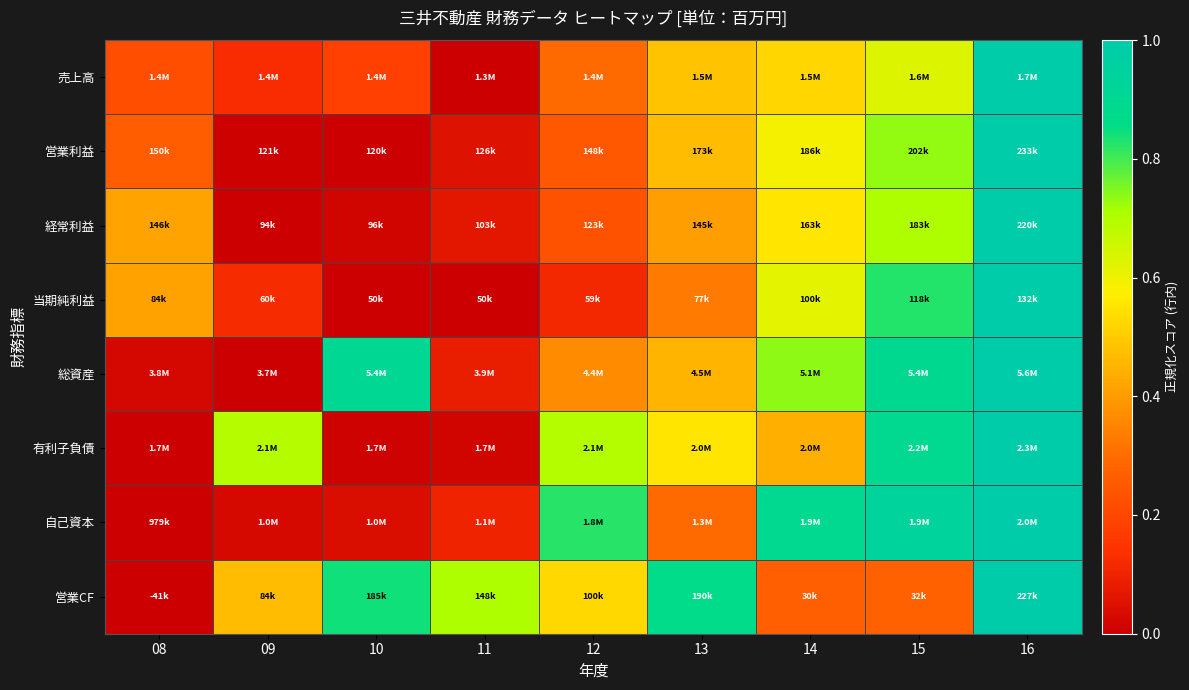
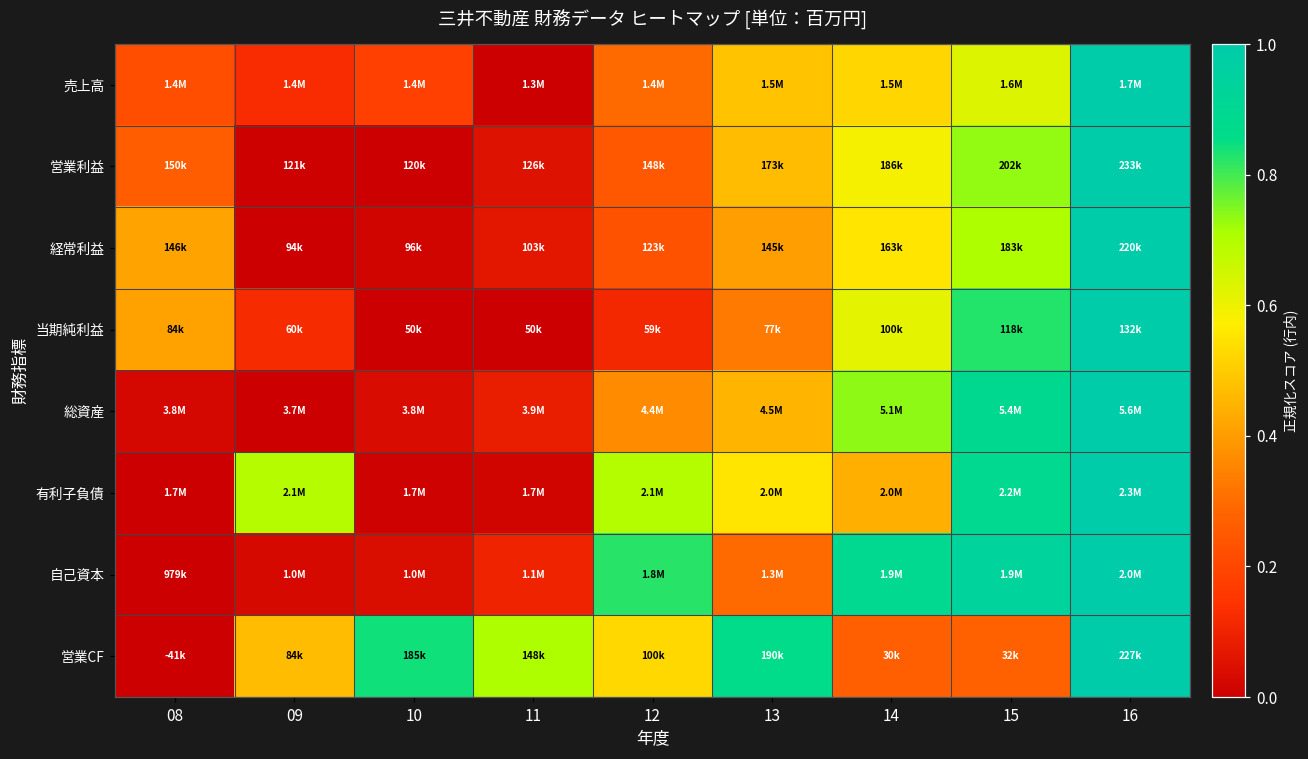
総資産, 10: 5.4M -> 3.8M
